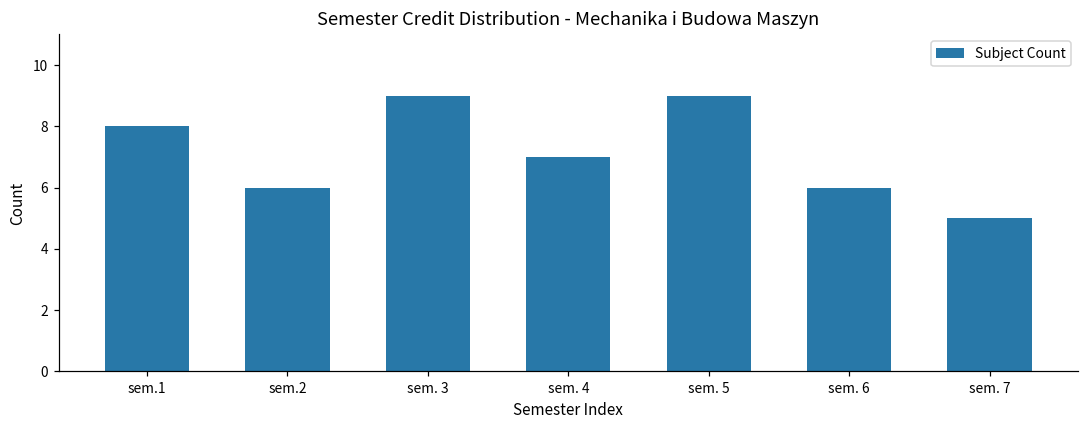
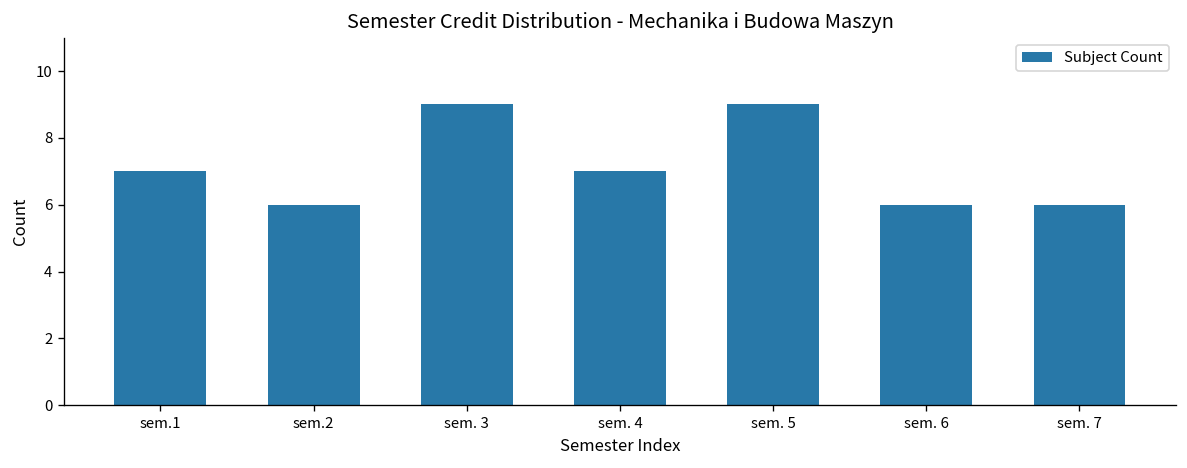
sem.1: 8 -> 7
sem. 7: 5 -> 6
